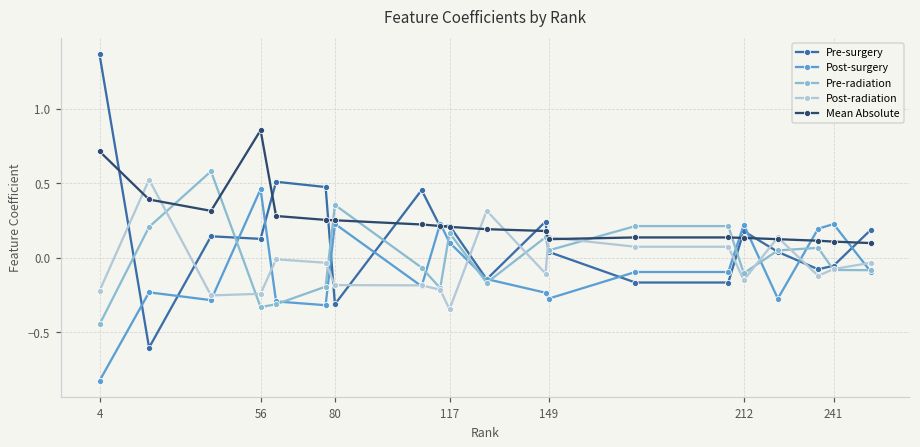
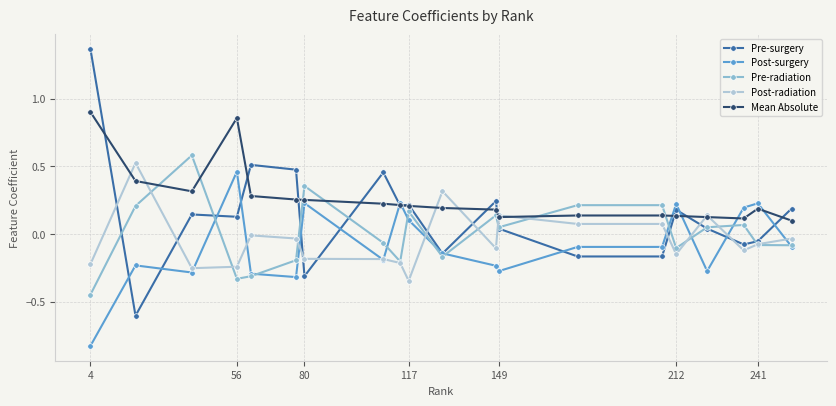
Mean Absolute, 4: 0.71 -> 0.90
Mean Absolute, 241: 0.11 -> 0.19
